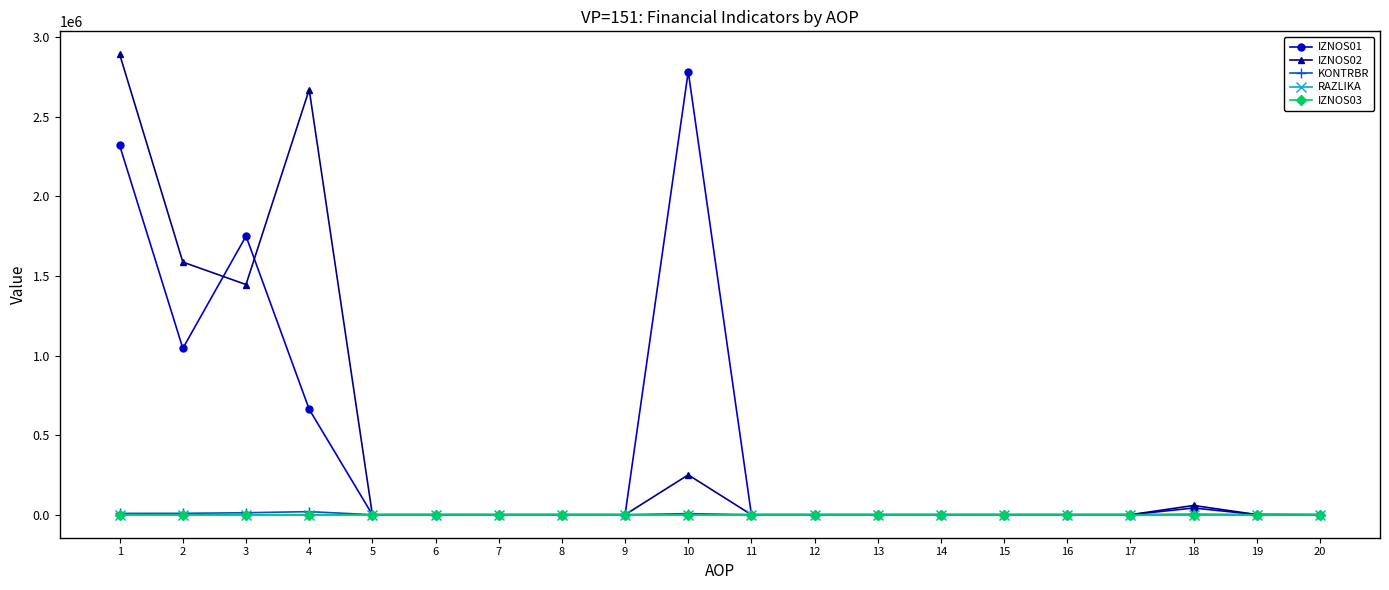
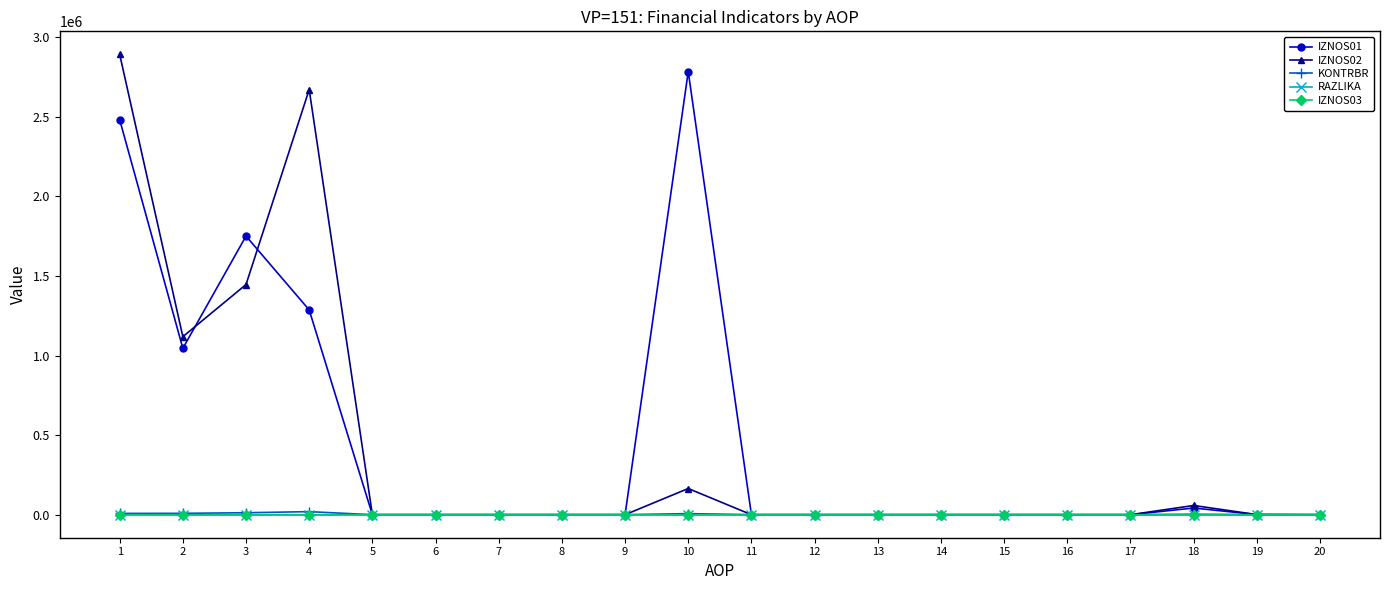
IZNOS01, 1: 2320000 -> 2480000
IZNOS02, 2: 1590000 -> 1120000
IZNOS01, 4: 660000 -> 1290000
IZNOS02, 10: 250000 -> 160000
